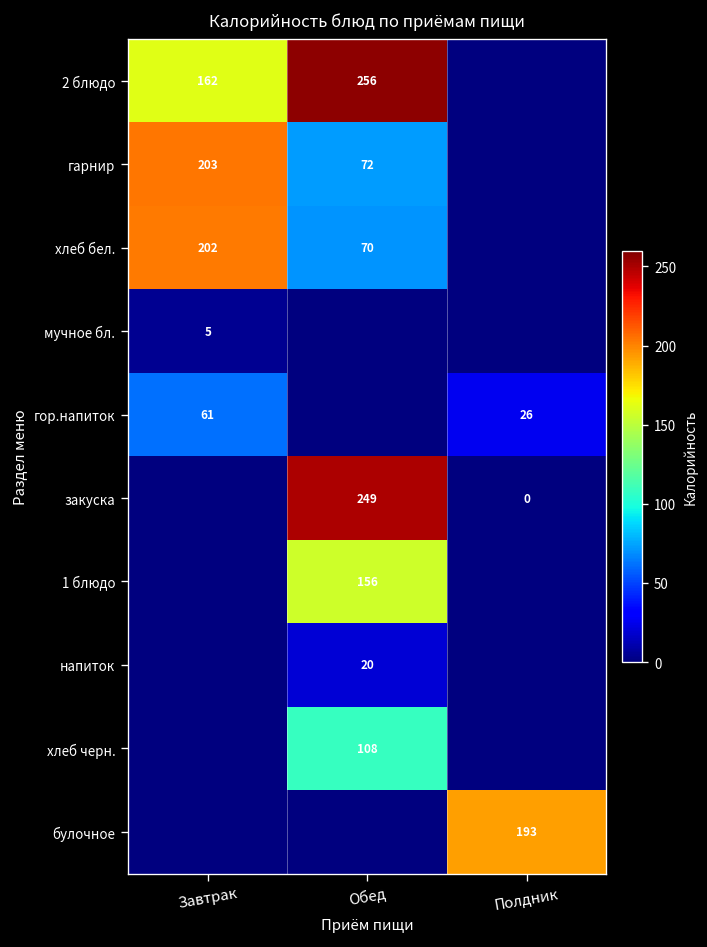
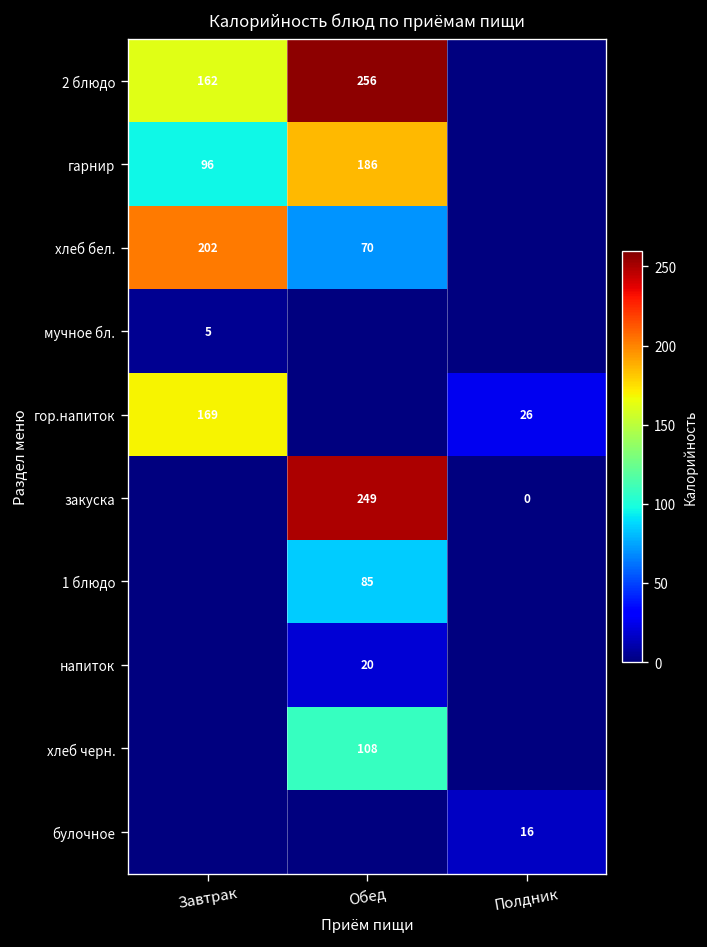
гарнир, Завтрак: 203 -> 96
гарнир, Обед: 72 -> 186
гор.напиток, Завтрак: 61 -> 169
1 блюдо, Обед: 156 -> 85
булочное, Полдник: 193 -> 16
